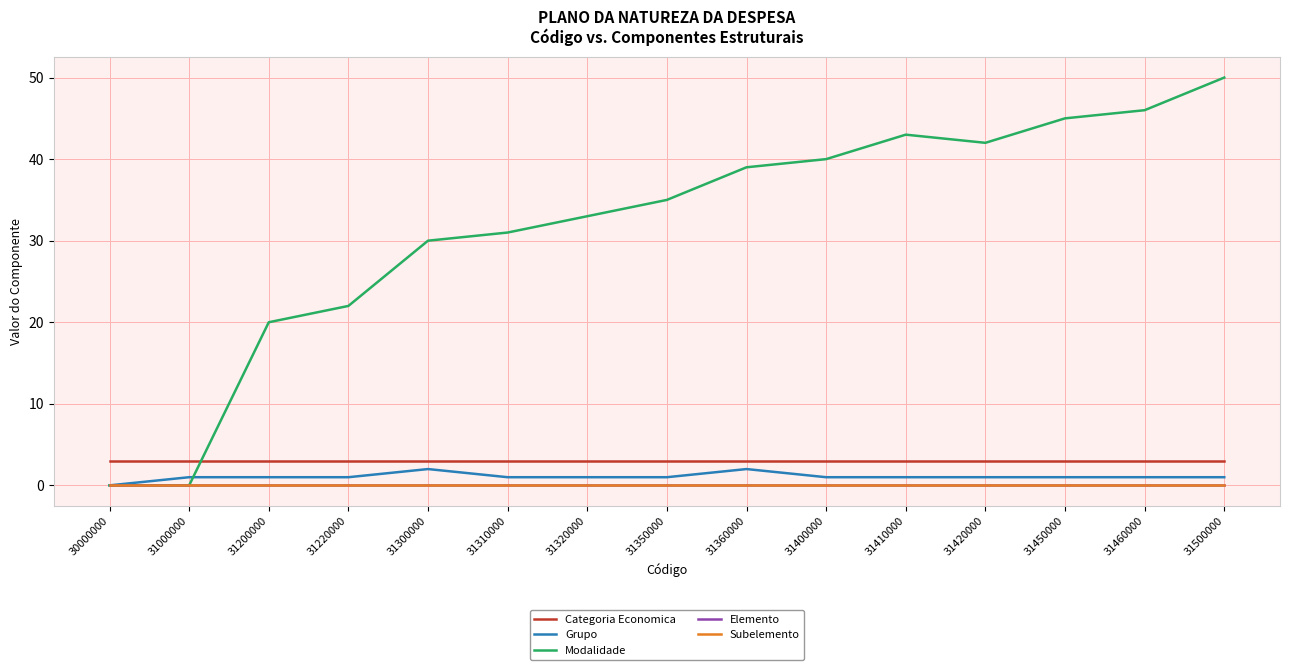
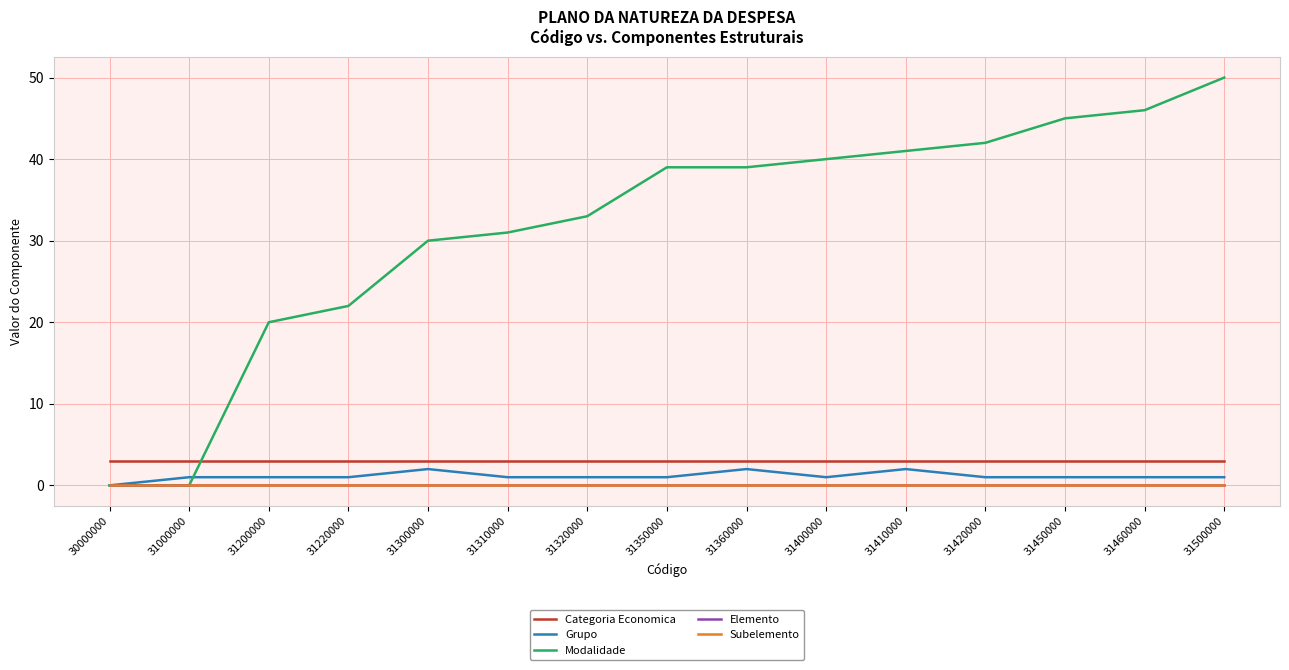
Modalidade, 31350000: 35 -> 39
Grupo, 31410000: 1 -> 2
Modalidade, 31410000: 43 -> 41
